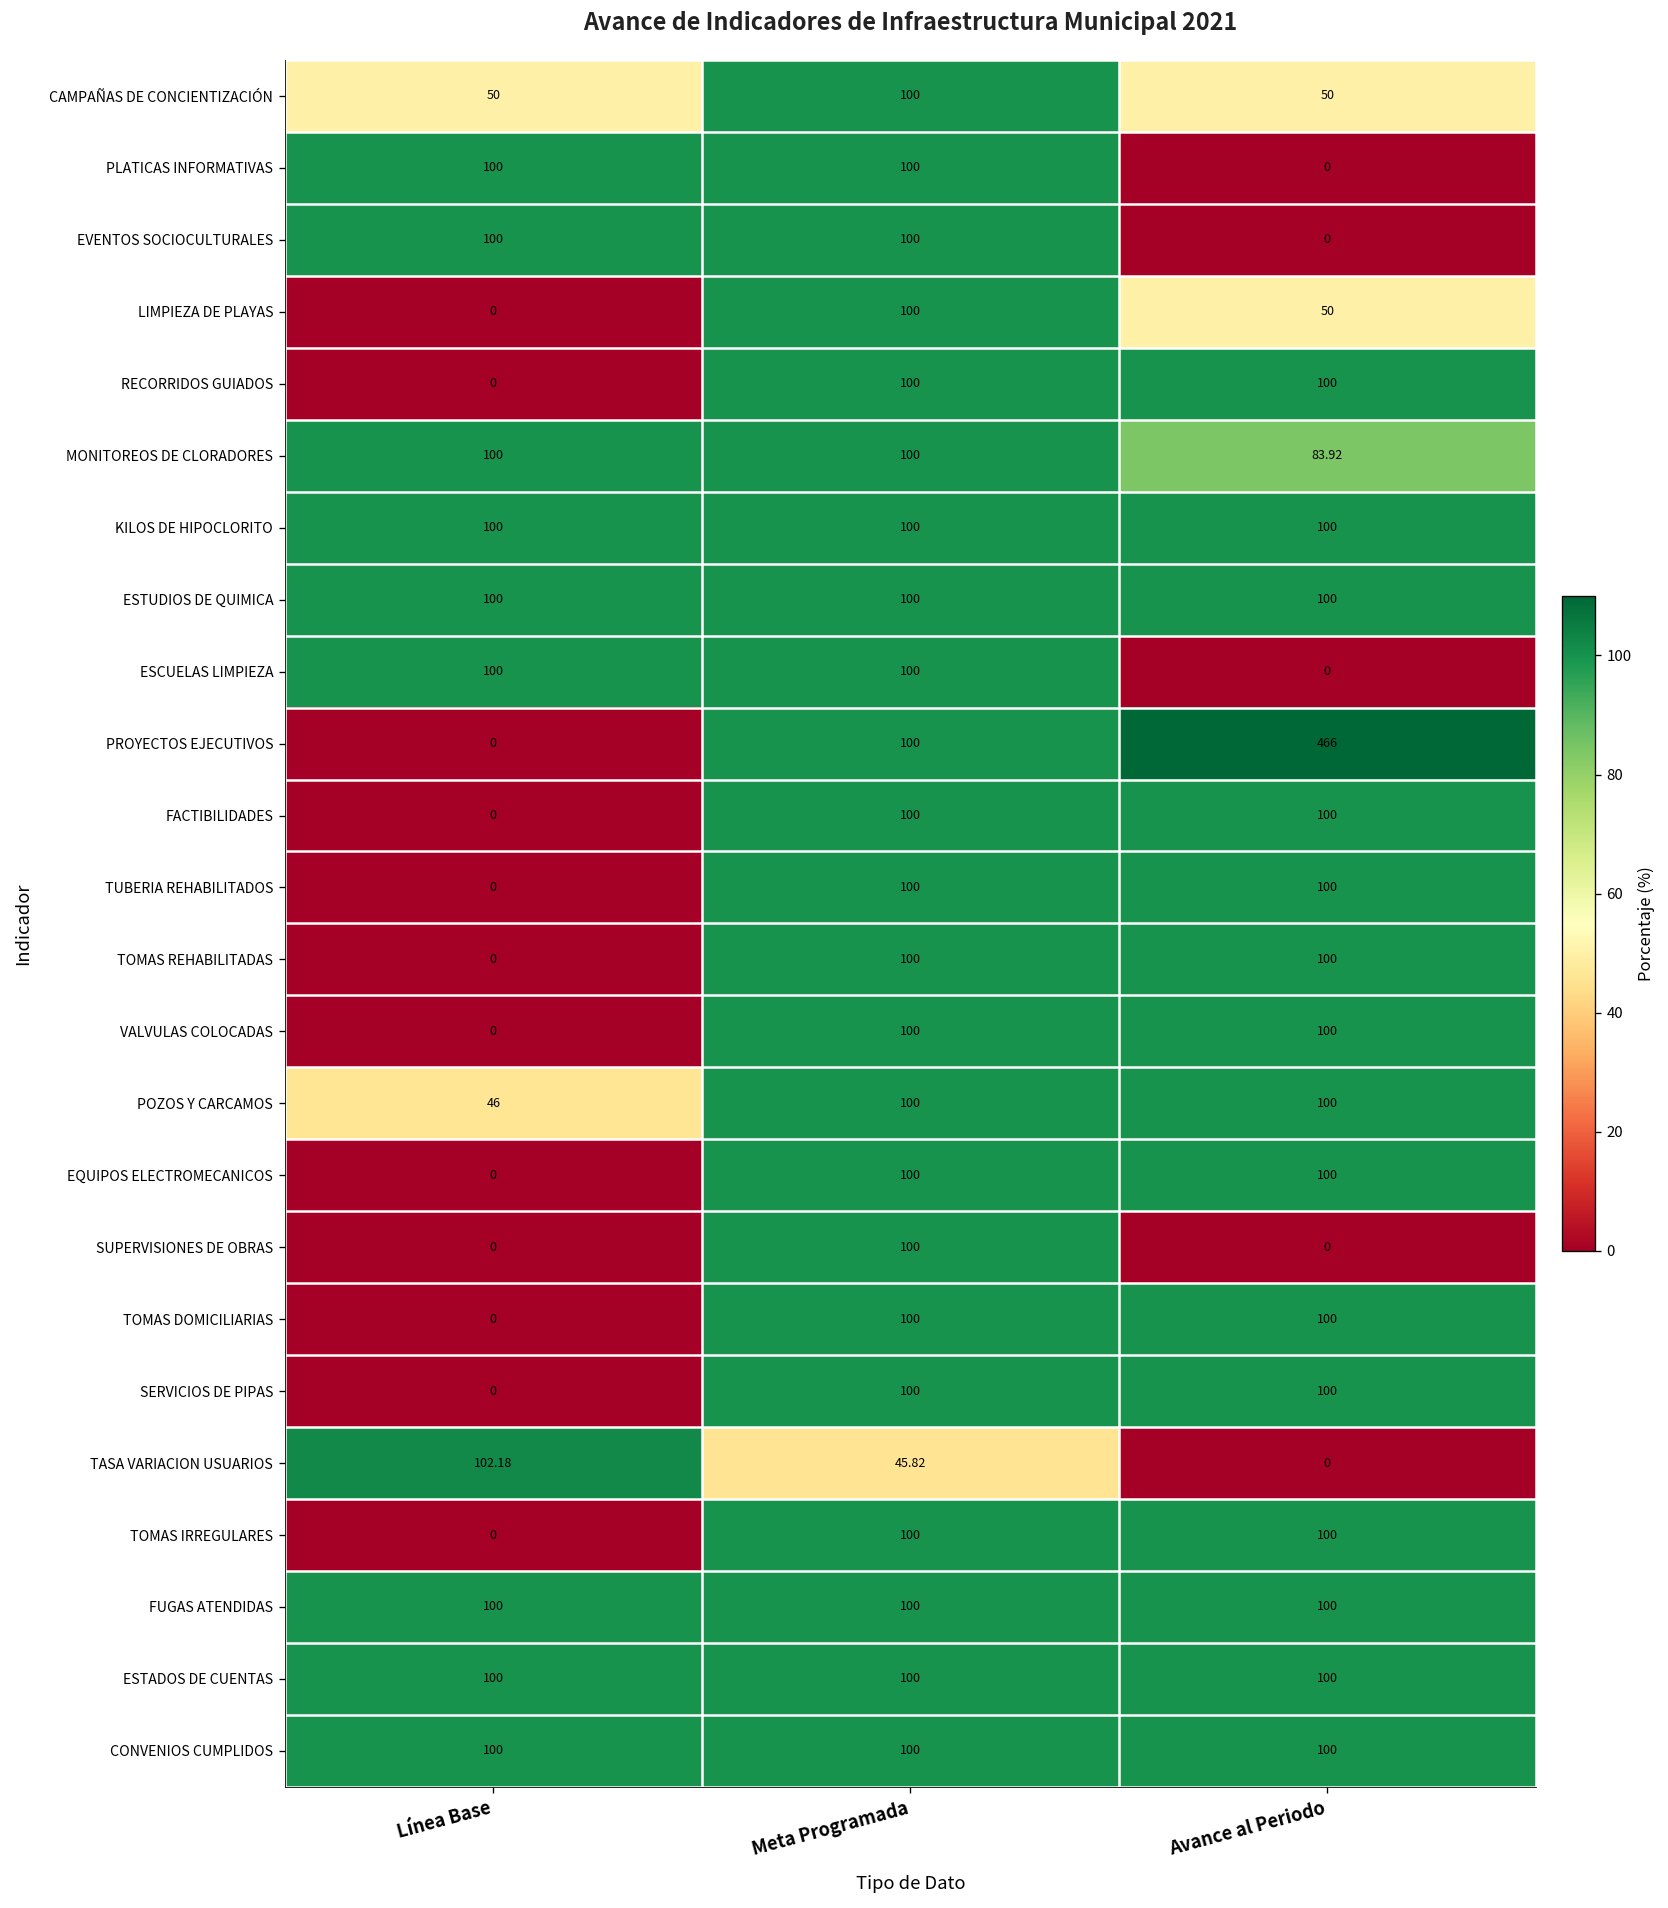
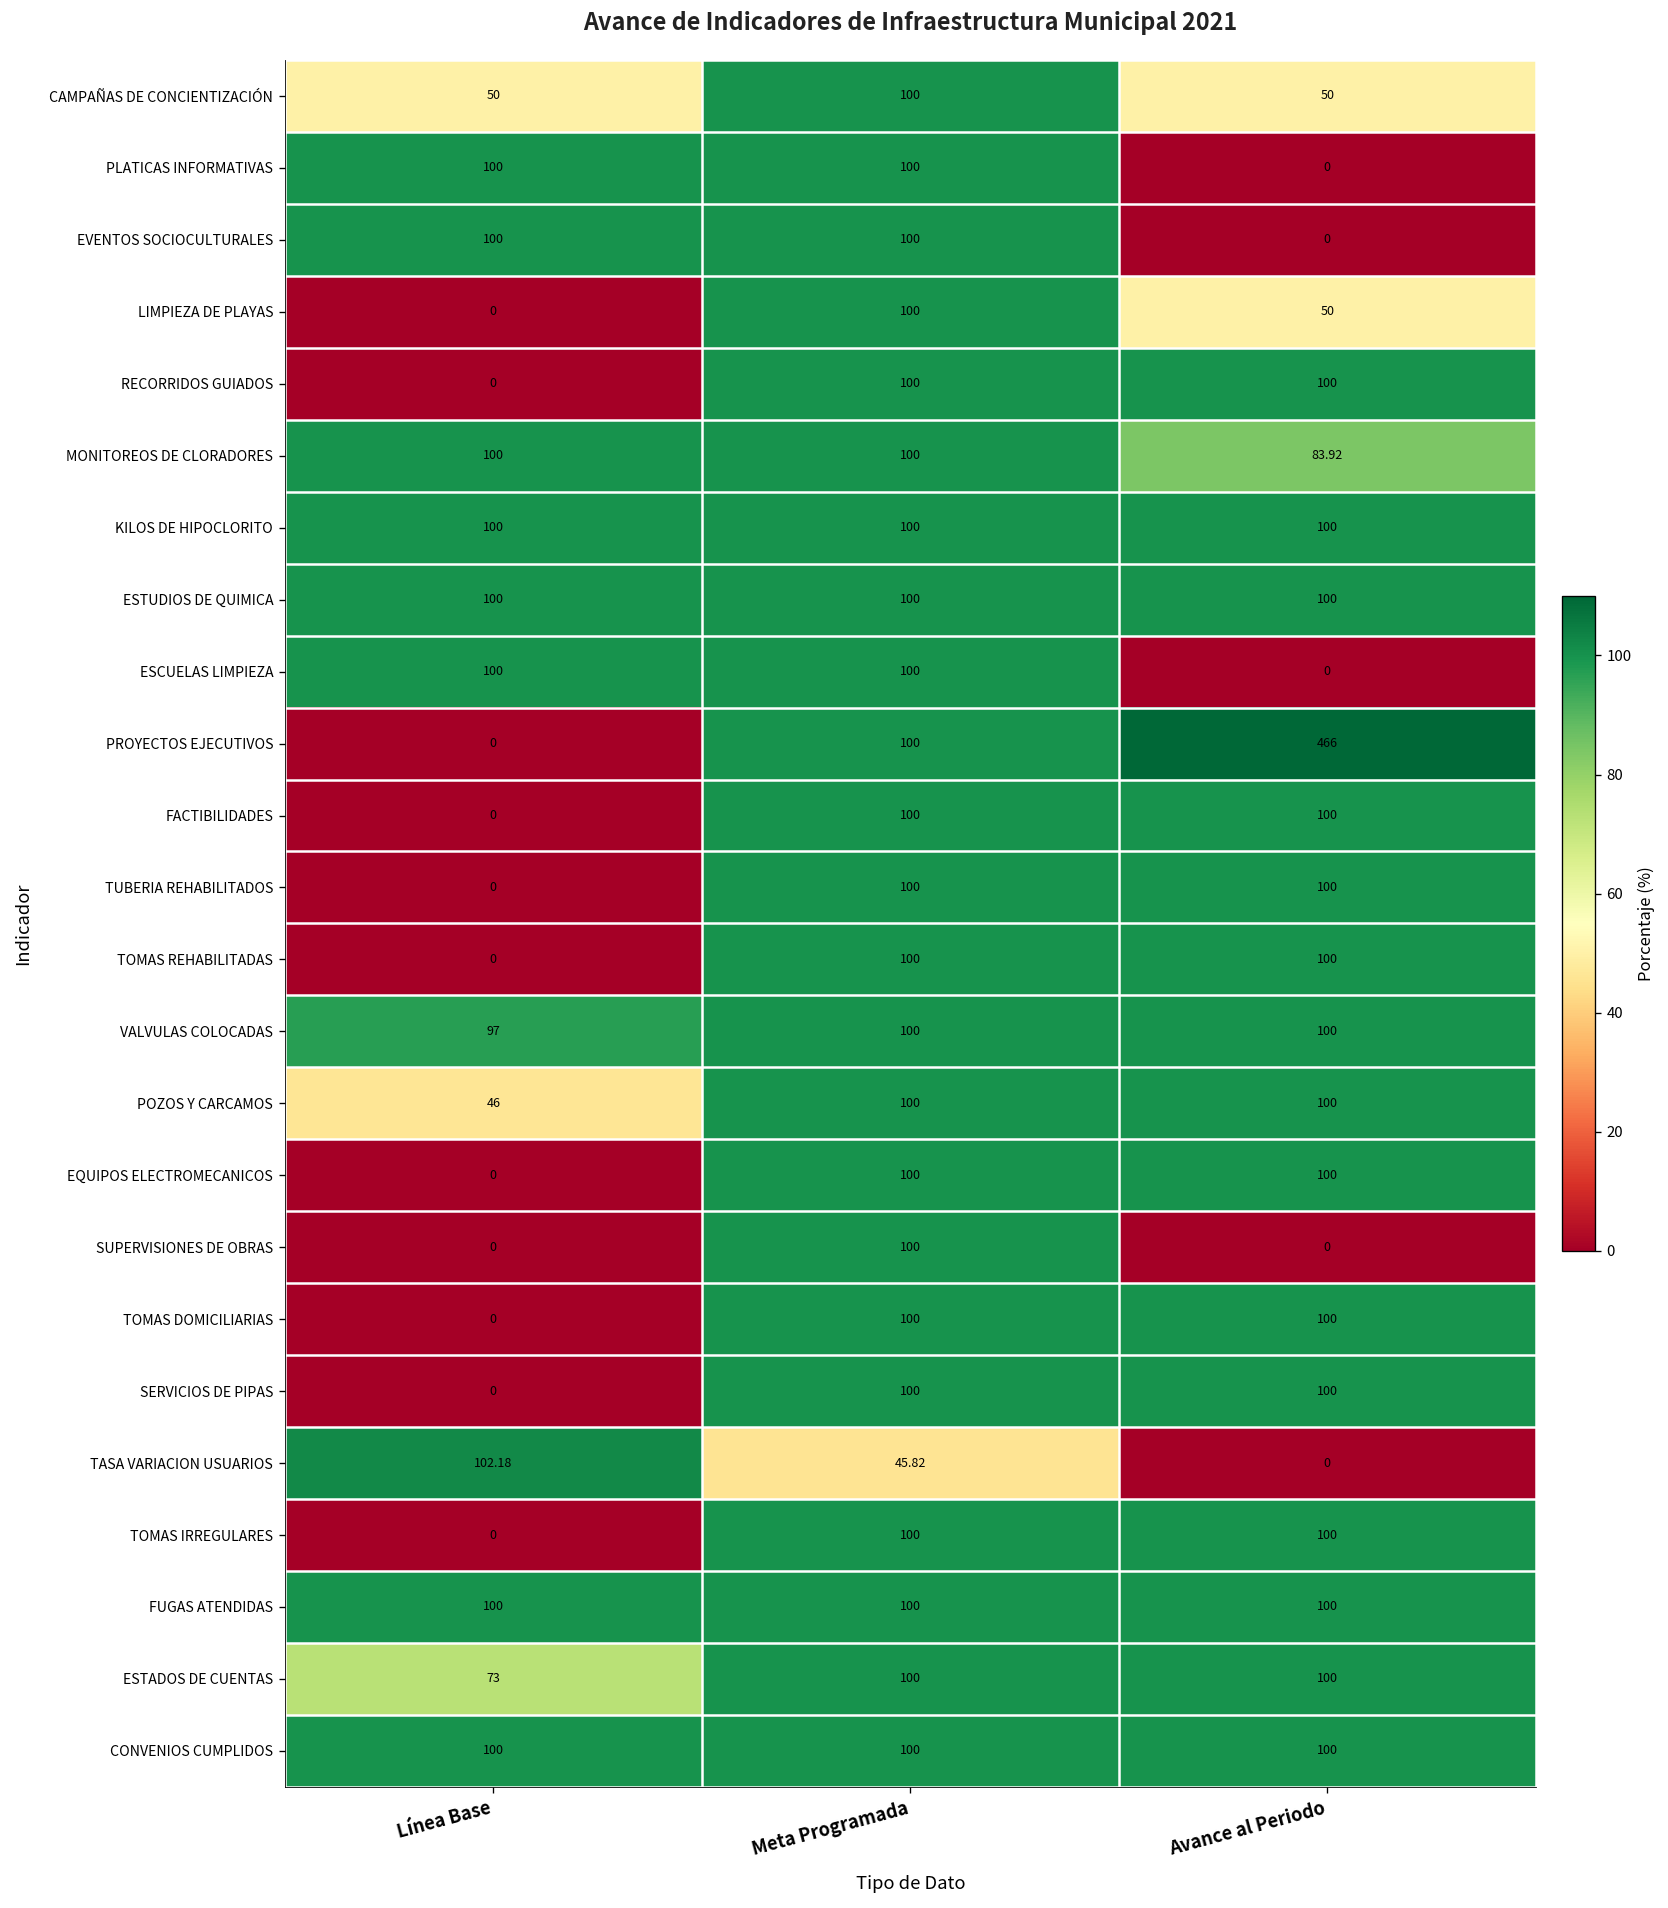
VALVULAS COLOCADAS, Línea Base: 0 -> 97
ESTADOS DE CUENTAS, Línea Base: 100 -> 73
